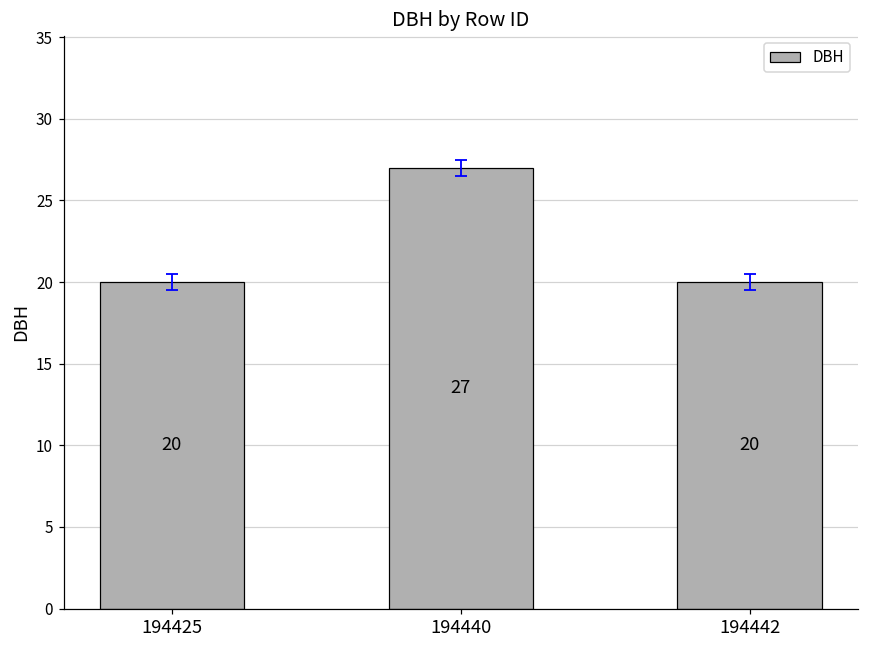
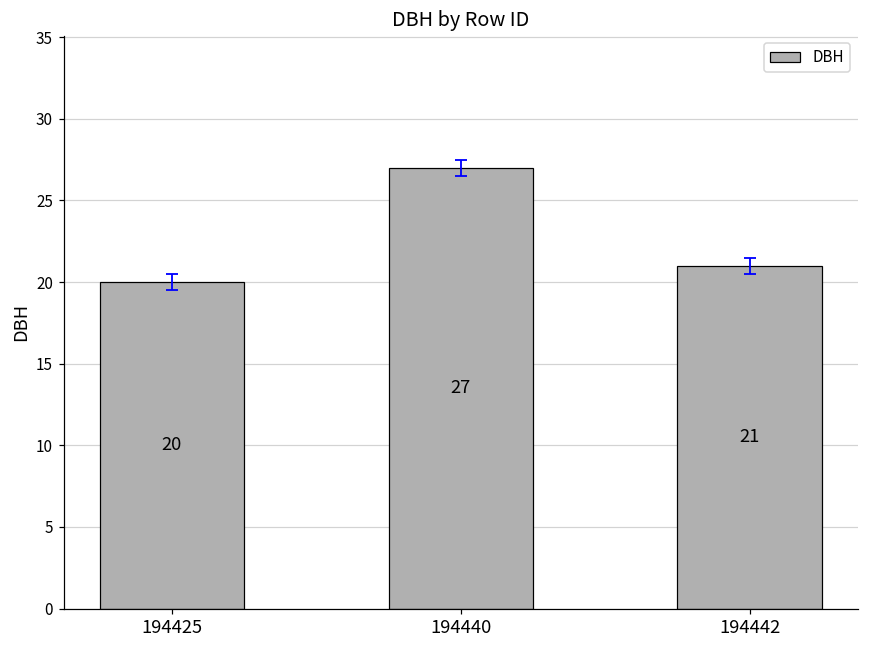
DBH, 194442: 20 -> 21
